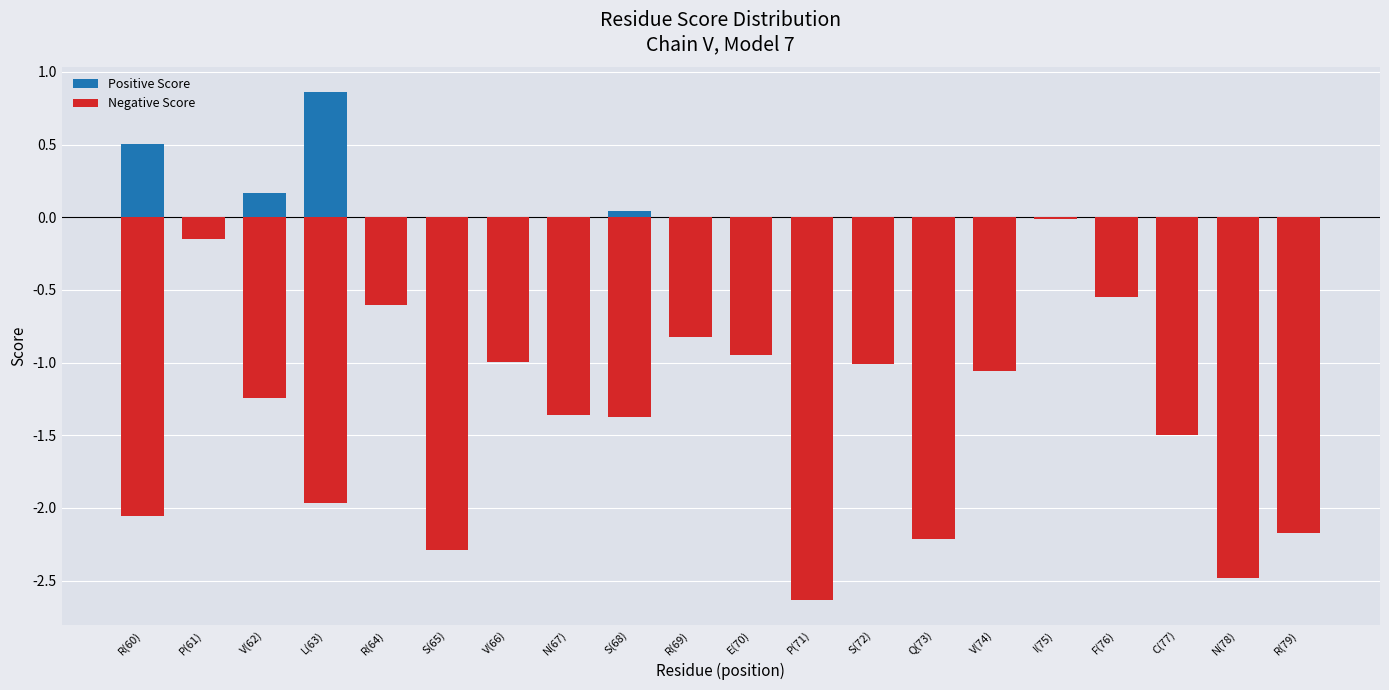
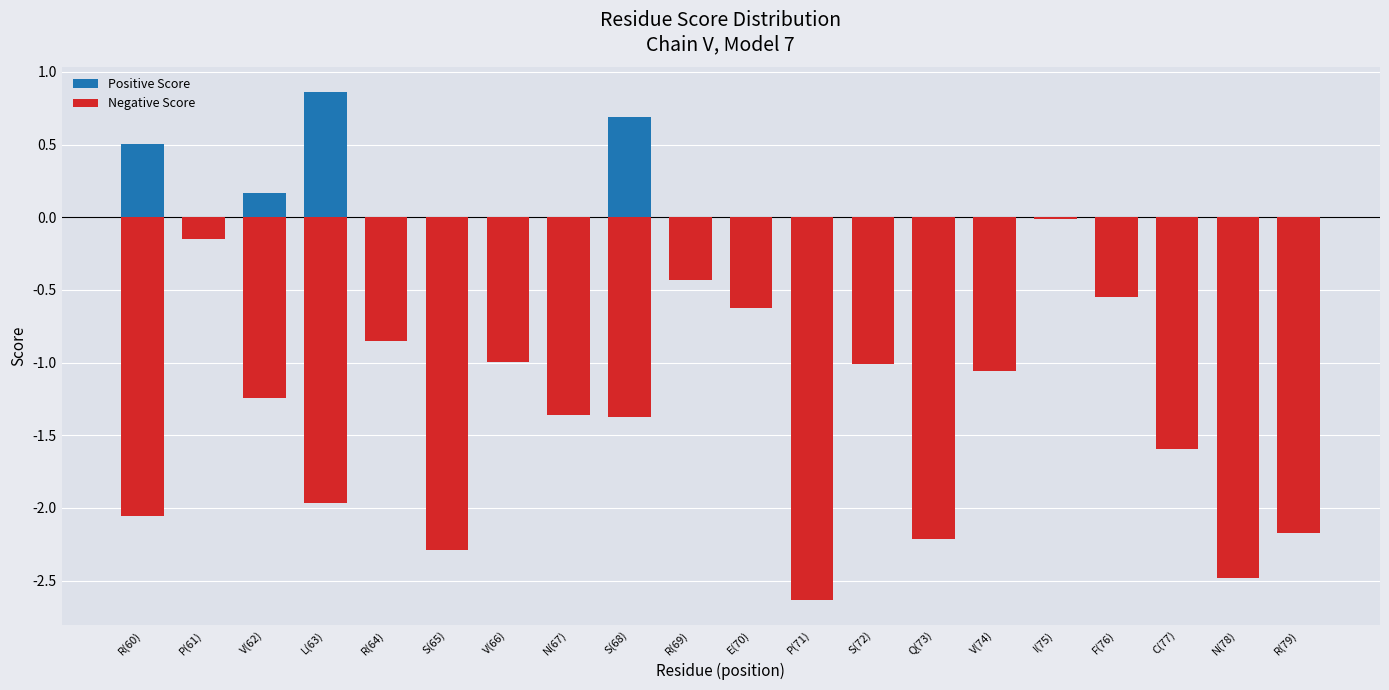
Negative Score, R(64): -0.61 -> -0.85
Positive Score, S(68): 0.04 -> 0.69
Negative Score, R(69): -0.82 -> -0.43
Negative Score, E(70): -0.94 -> -0.62
Negative Score, C(77): -1.50 -> -1.59
